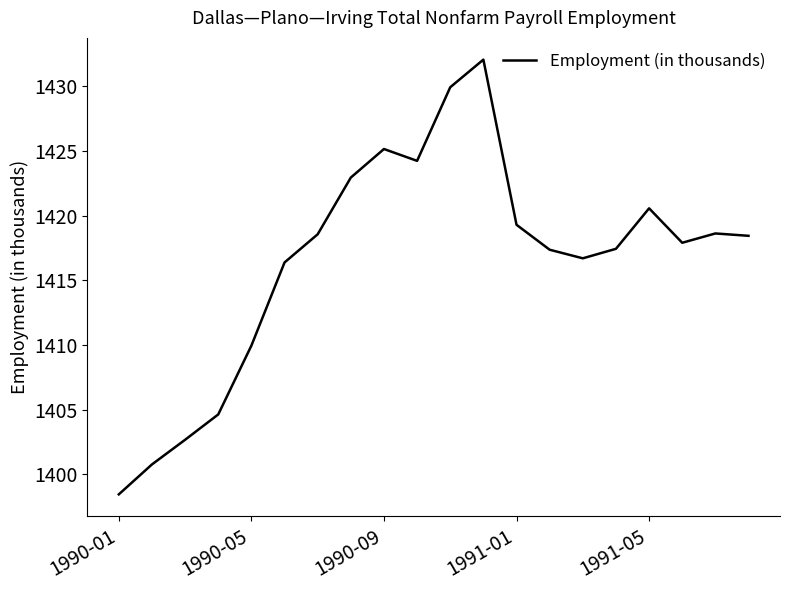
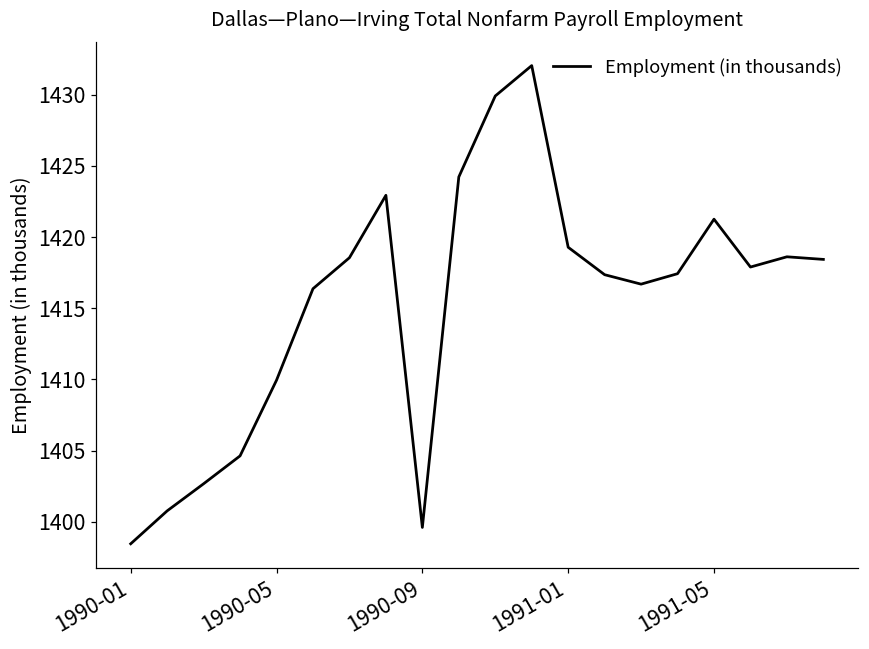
1990-09: 1425.1 -> 1399.6
1991-05: 1420.6 -> 1421.3
